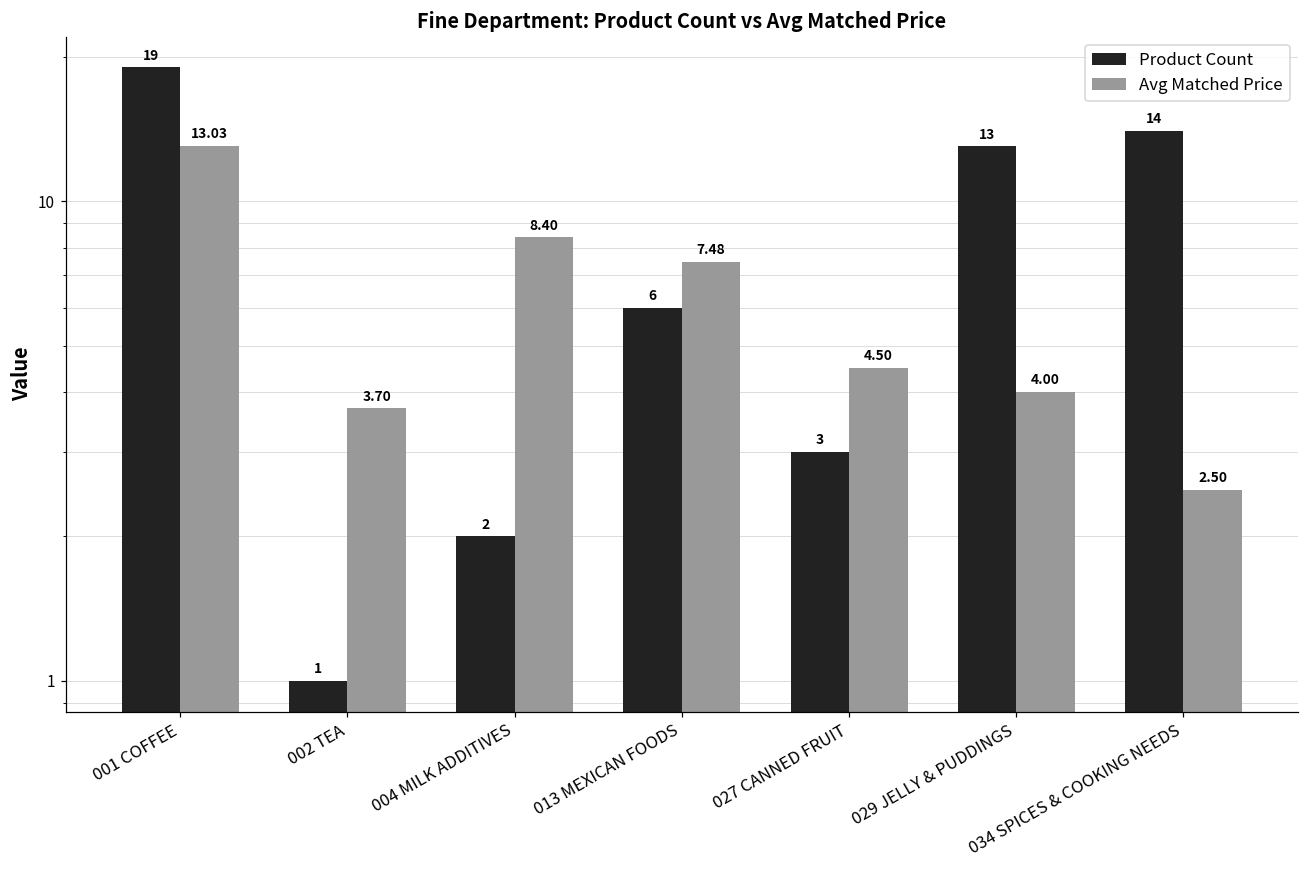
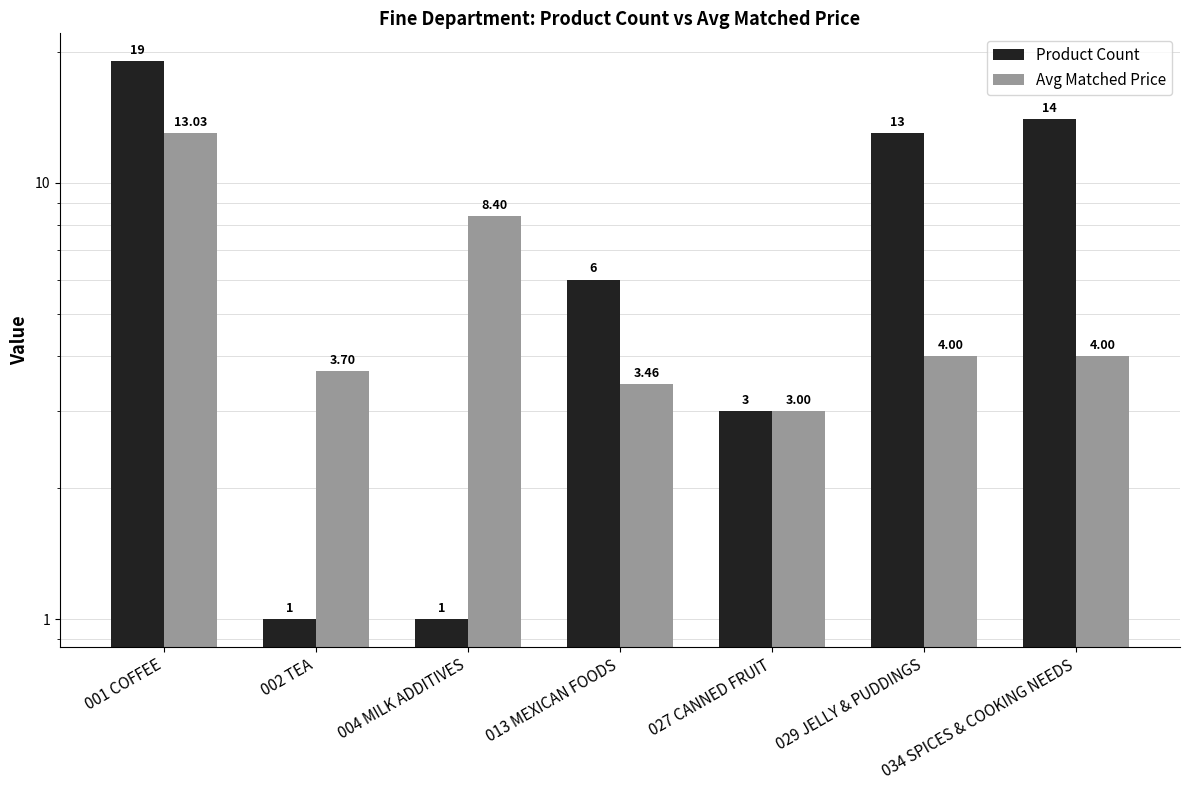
Product Count, 004 MILK ADDITIVES: 2 -> 1
Avg Matched Price, 013 MEXICAN FOODS: 7.48 -> 3.46
Avg Matched Price, 027 CANNED FRUIT: 4.50 -> 3.00
Avg Matched Price, 034 SPICES & COOKING NEEDS: 2.50 -> 4.00
